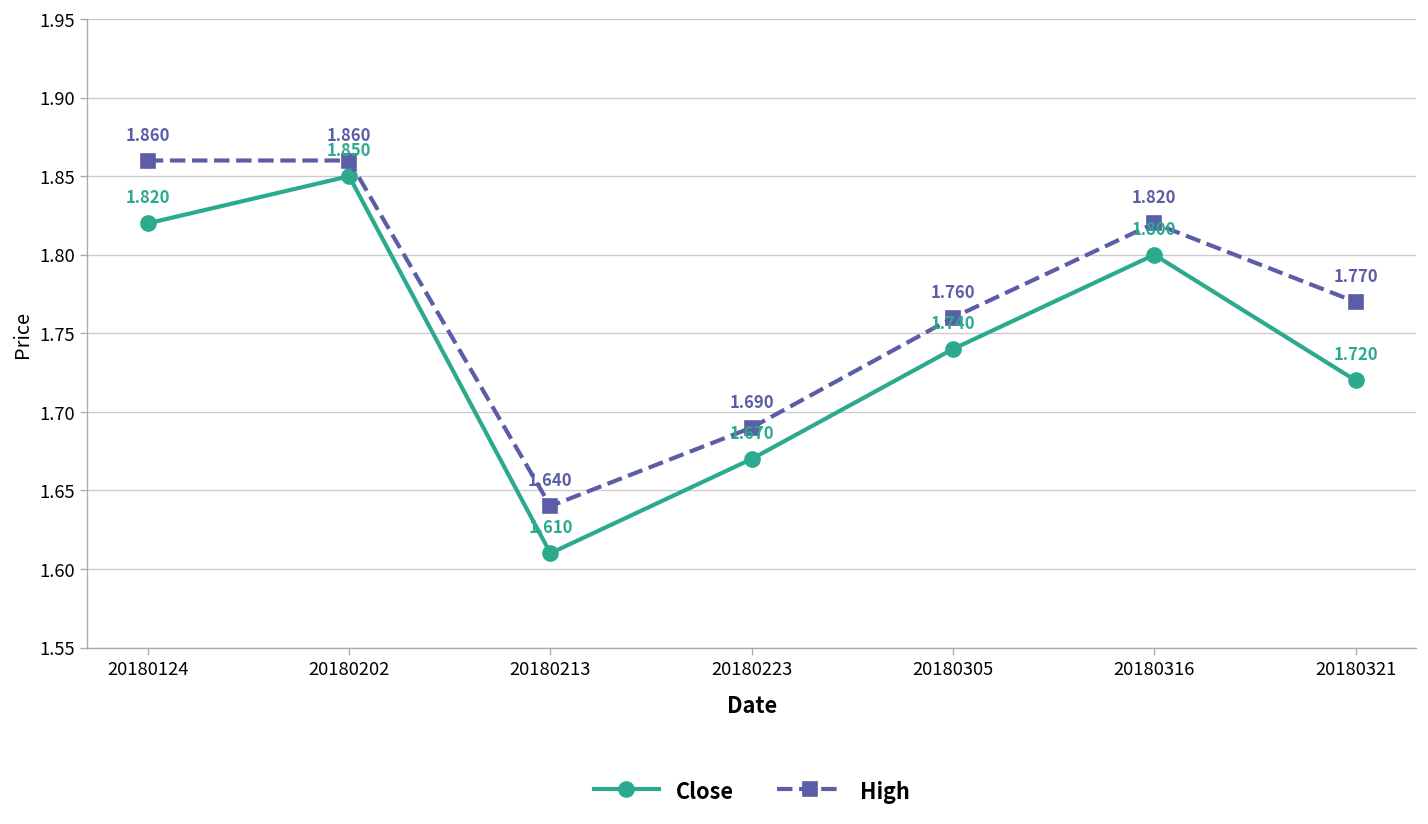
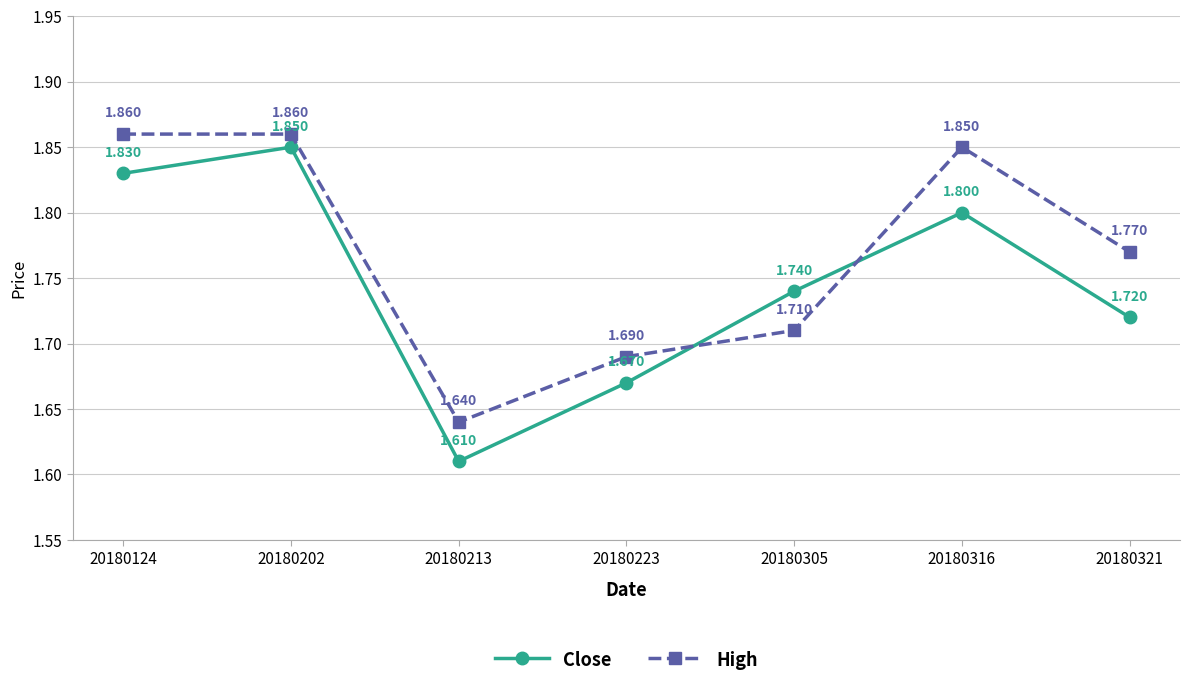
Close, 20180124: 1.820 -> 1.830
High, 20180305: 1.760 -> 1.710
High, 20180316: 1.820 -> 1.850
